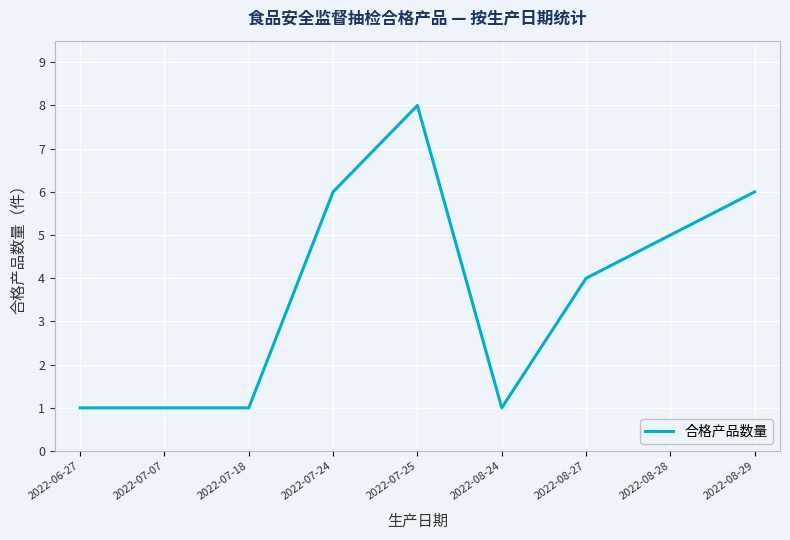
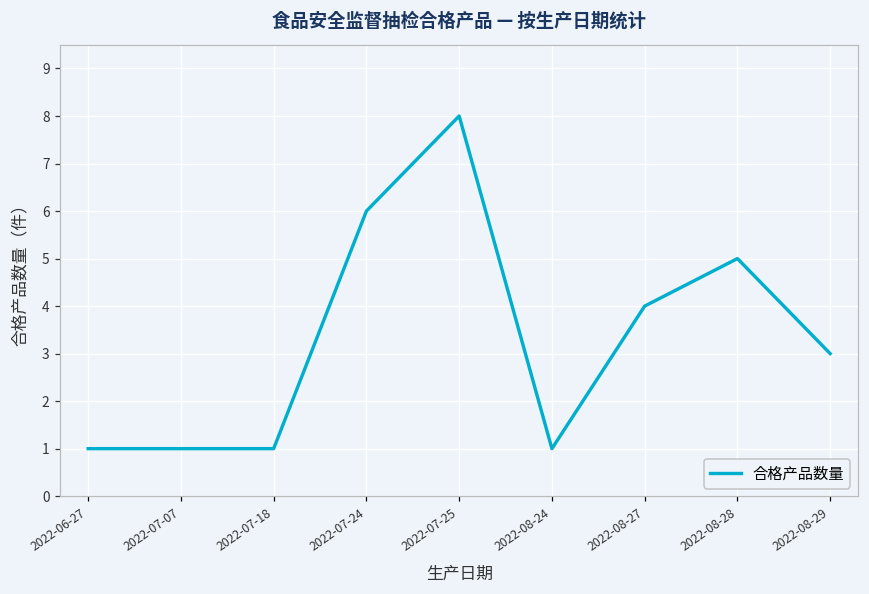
2022-08-29: 6 -> 3
